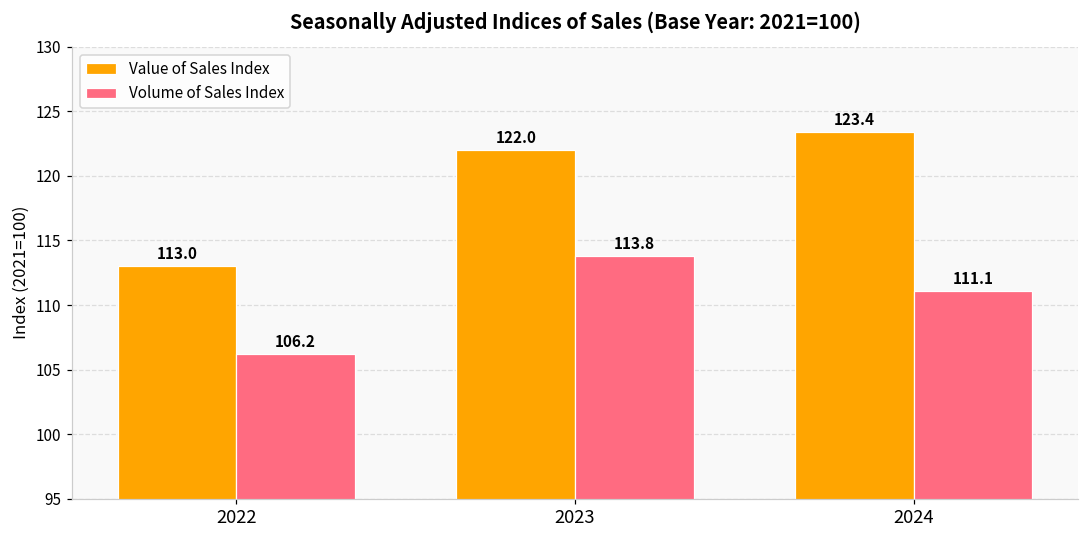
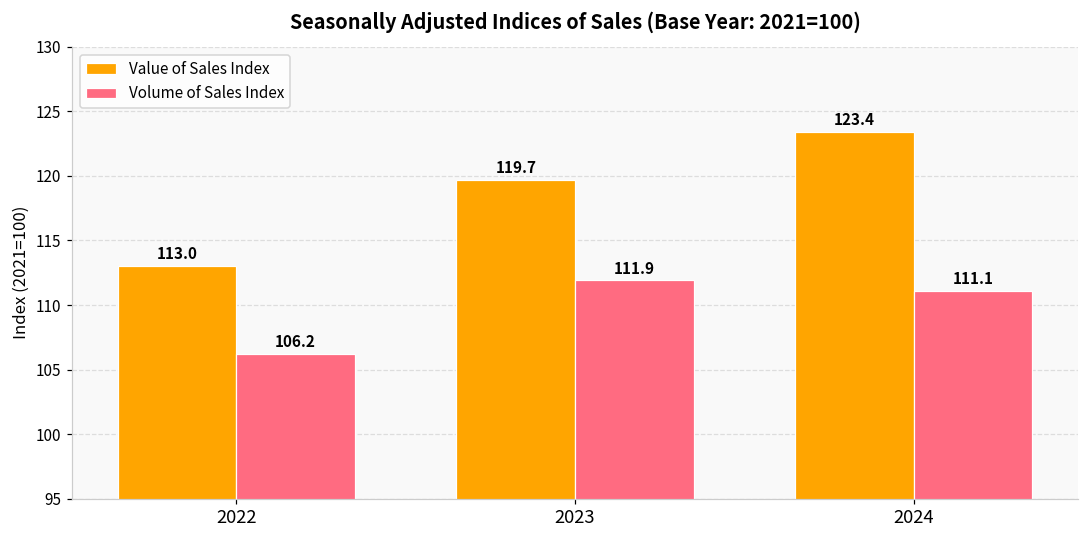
Value of Sales Index, 2023: 122.0 -> 119.7
Volume of Sales Index, 2023: 113.8 -> 111.9
